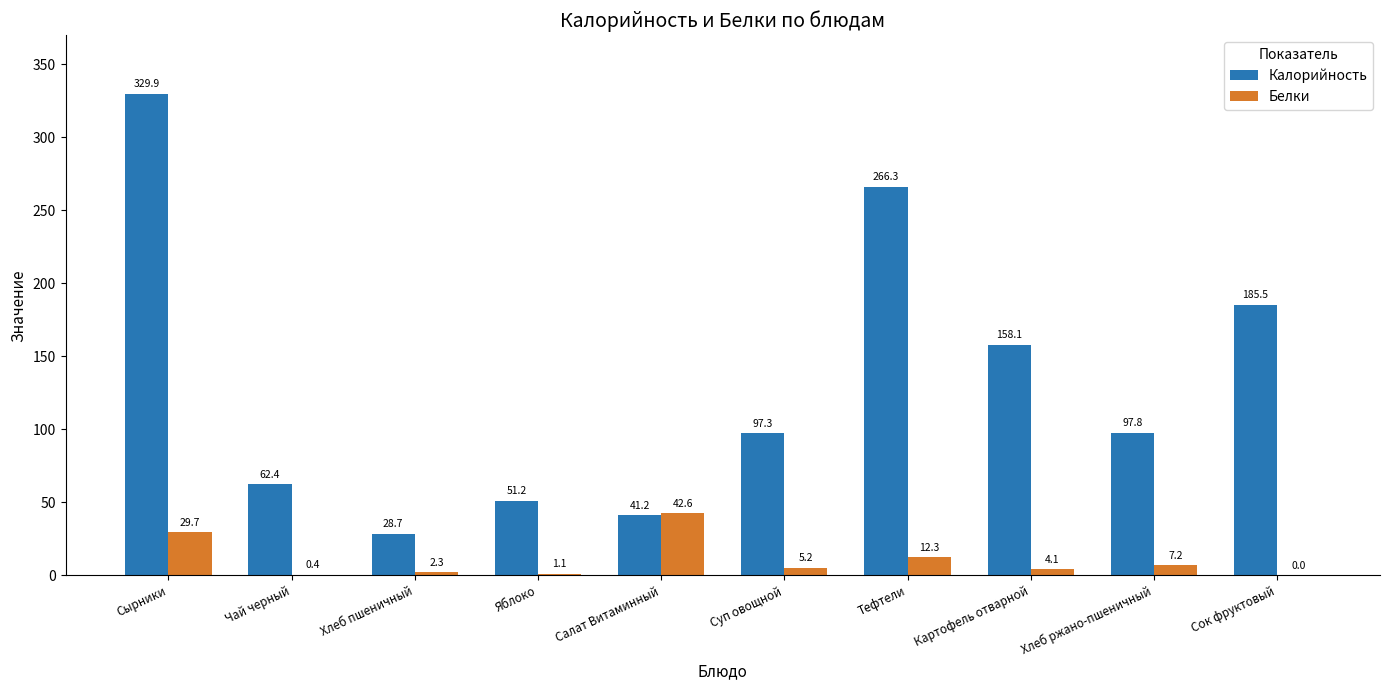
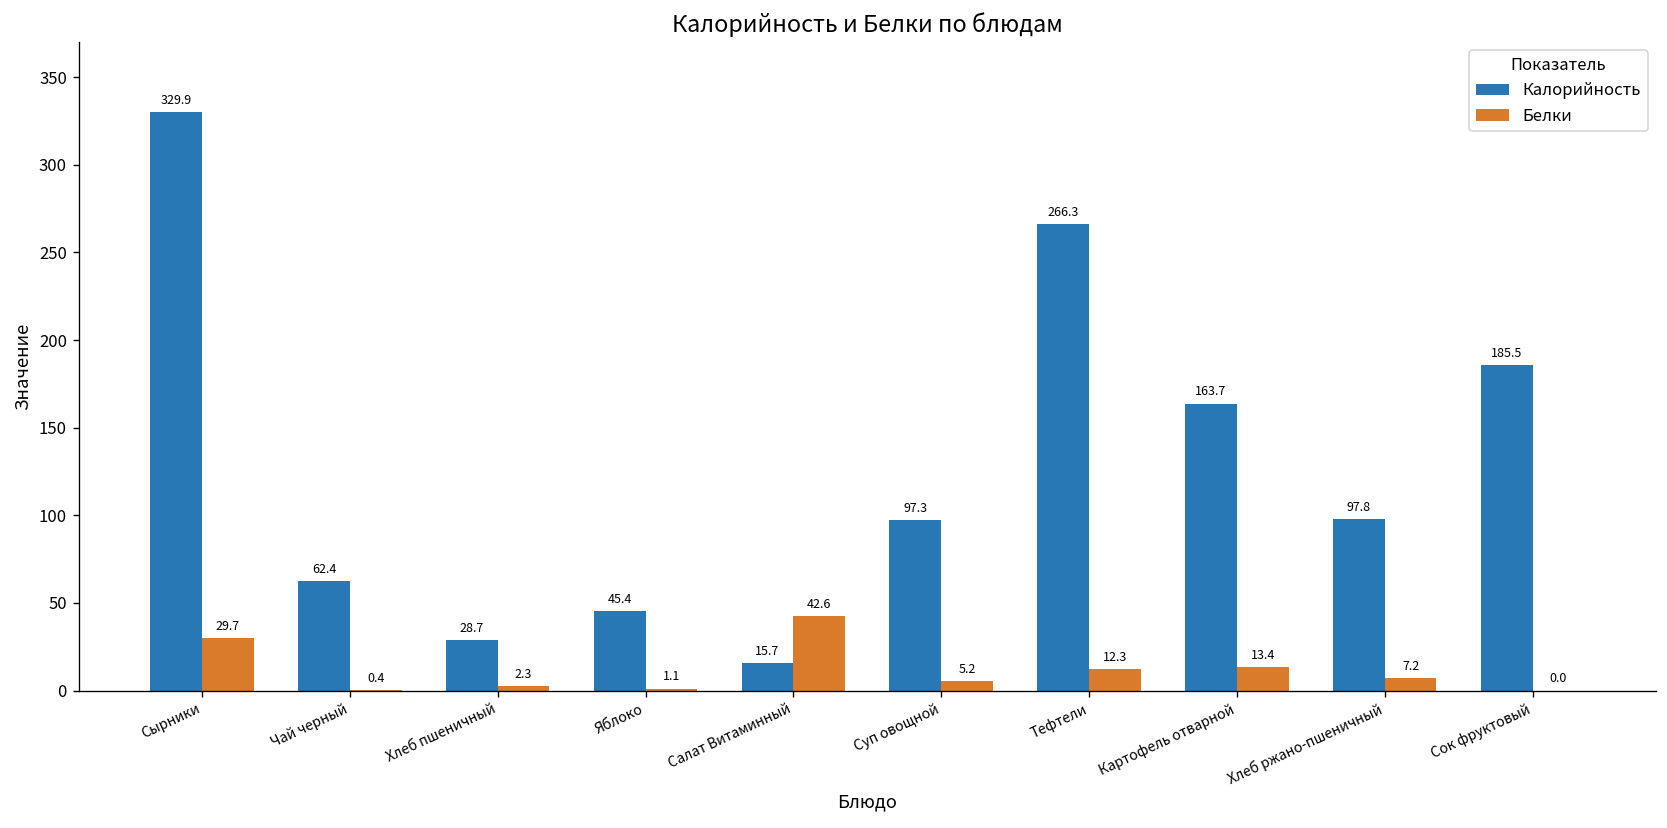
Калорийность, Яблоко: 51.2 -> 45.4
Калорийность, Салат Витаминный: 41.2 -> 15.7
Калорийность, Картофель отварной: 158.1 -> 163.7
Белки, Картофель отварной: 4.1 -> 13.4
